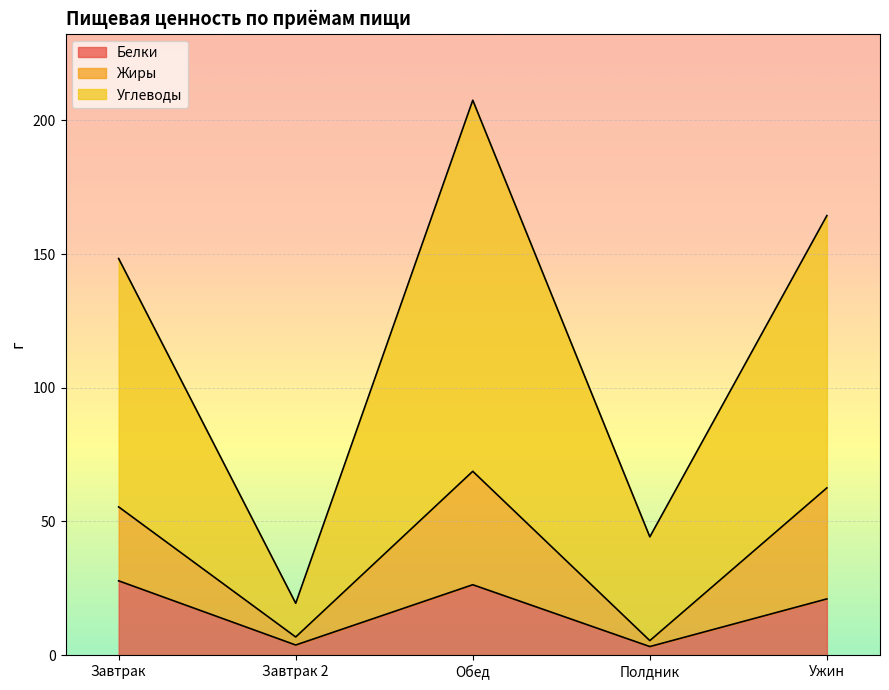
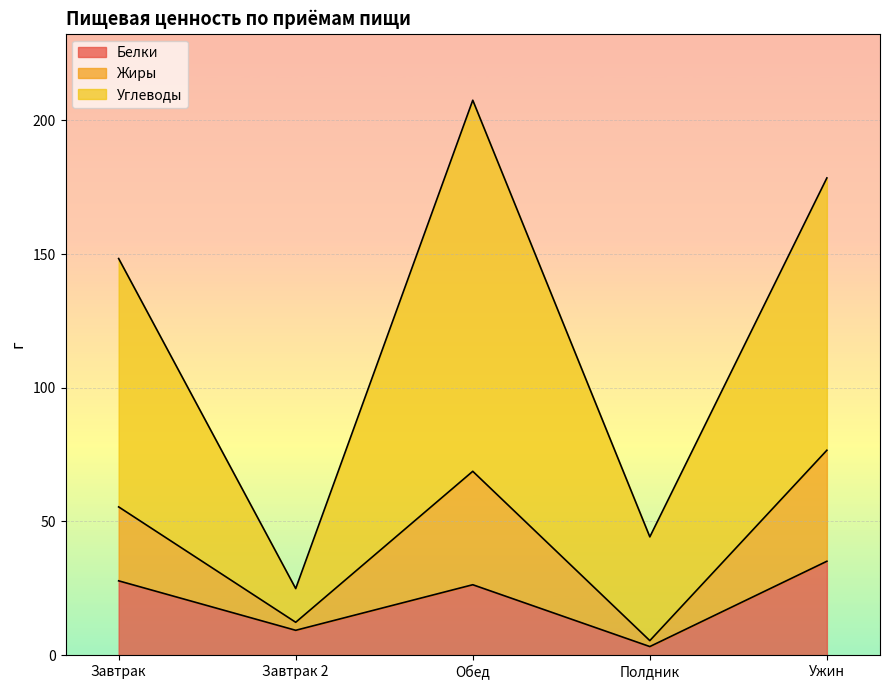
Белки, Завтрак 2: 4 -> 9
Белки, Ужин: 21 -> 35
